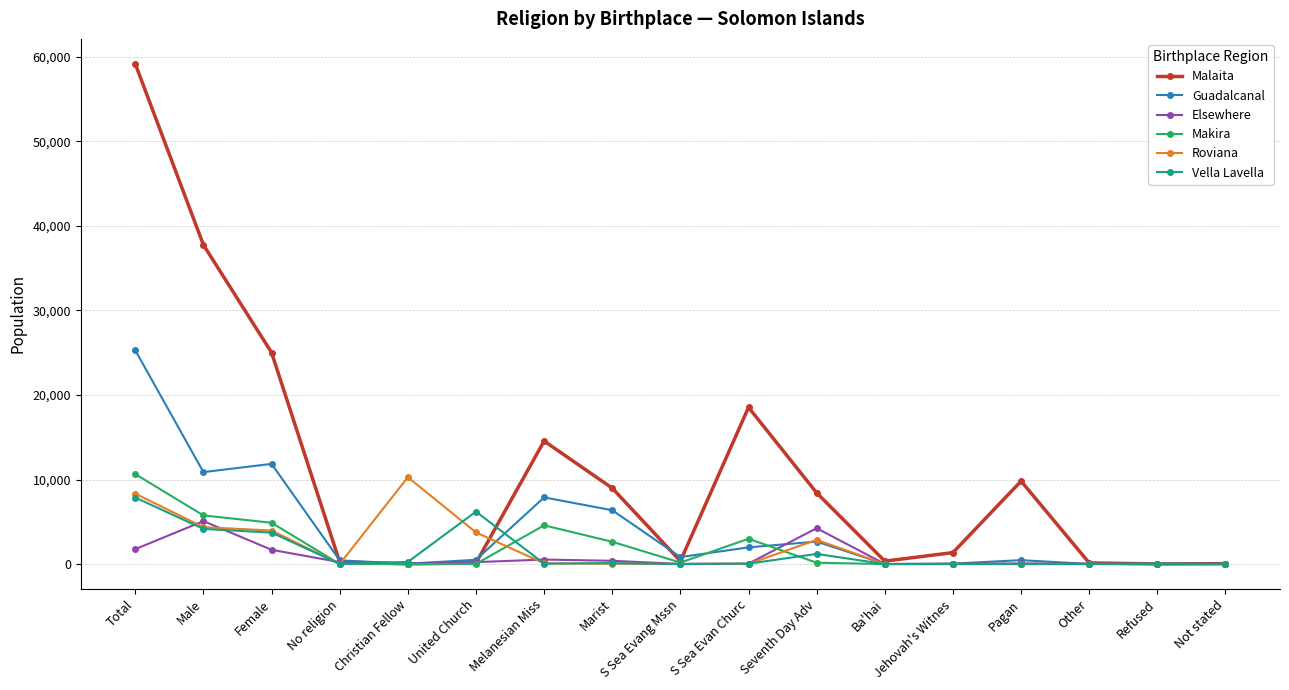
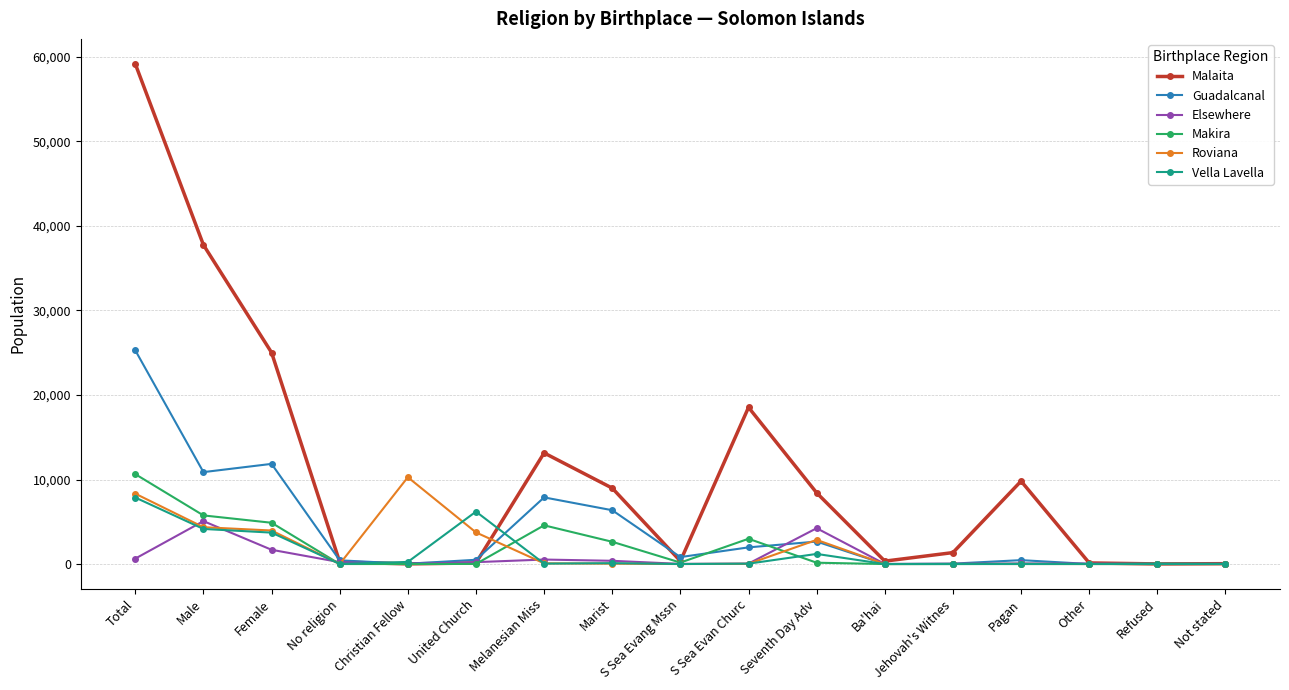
Elsewhere, Total: 2,000 -> 1,000
Malaita, Melanesian Miss: 15,000 -> 13,000
